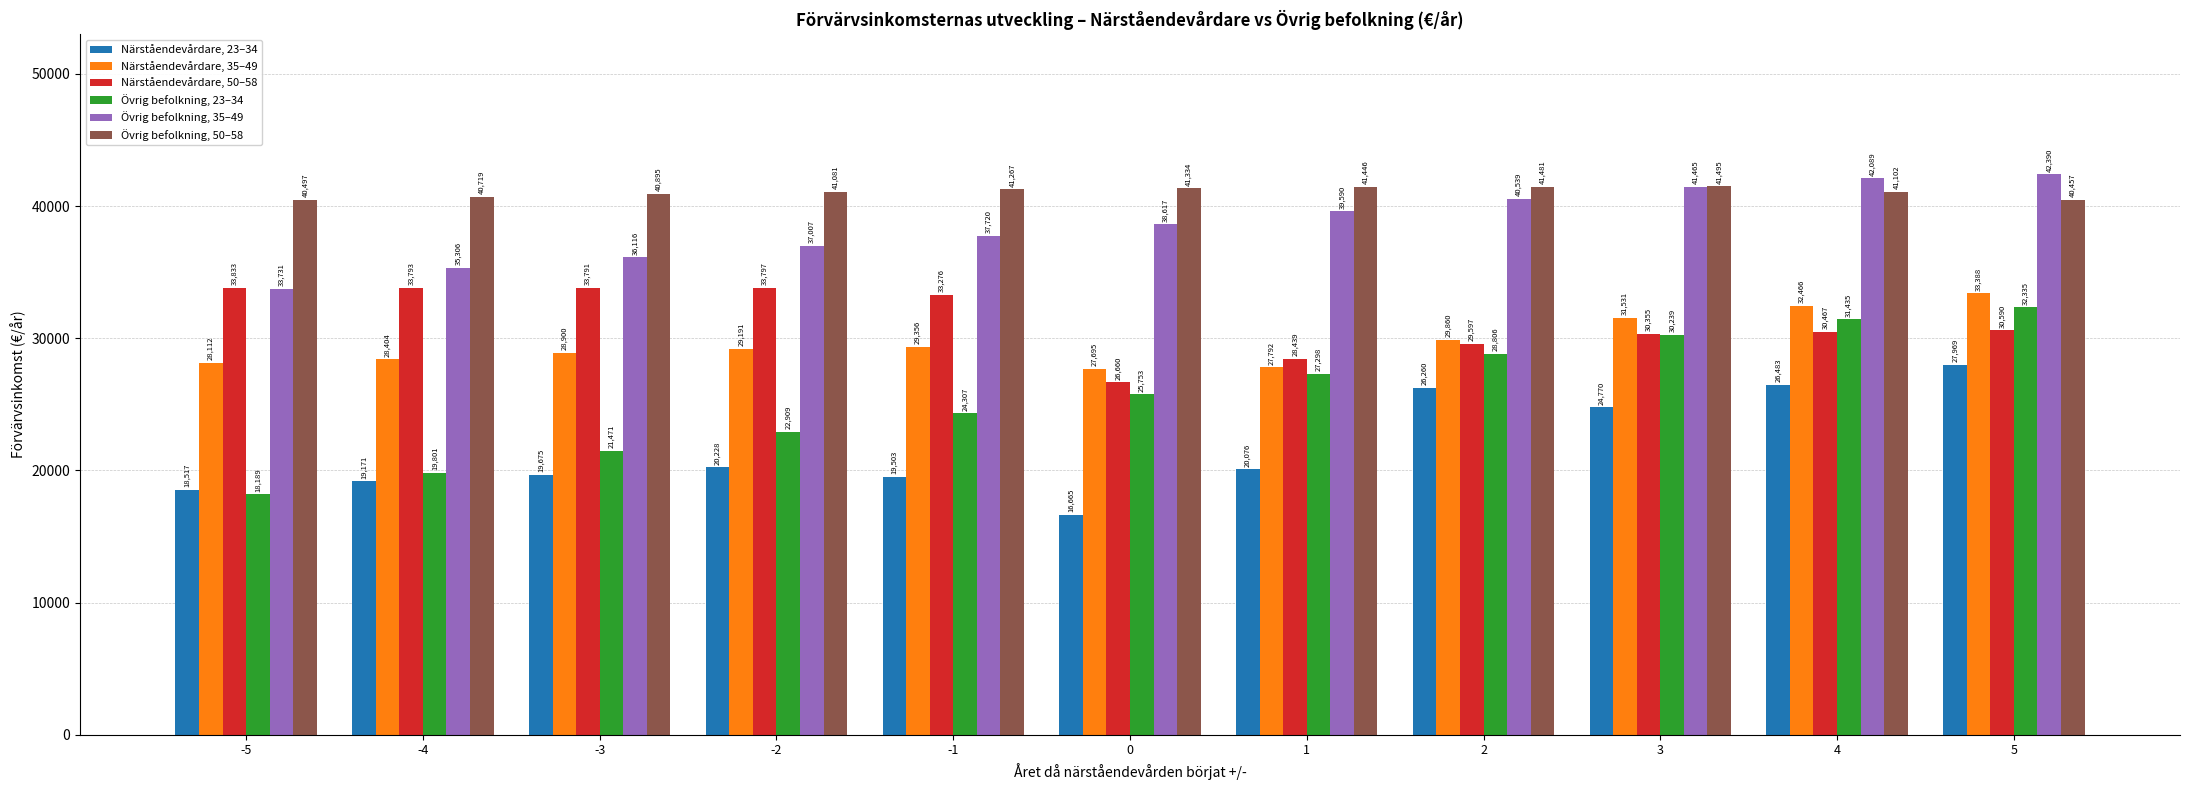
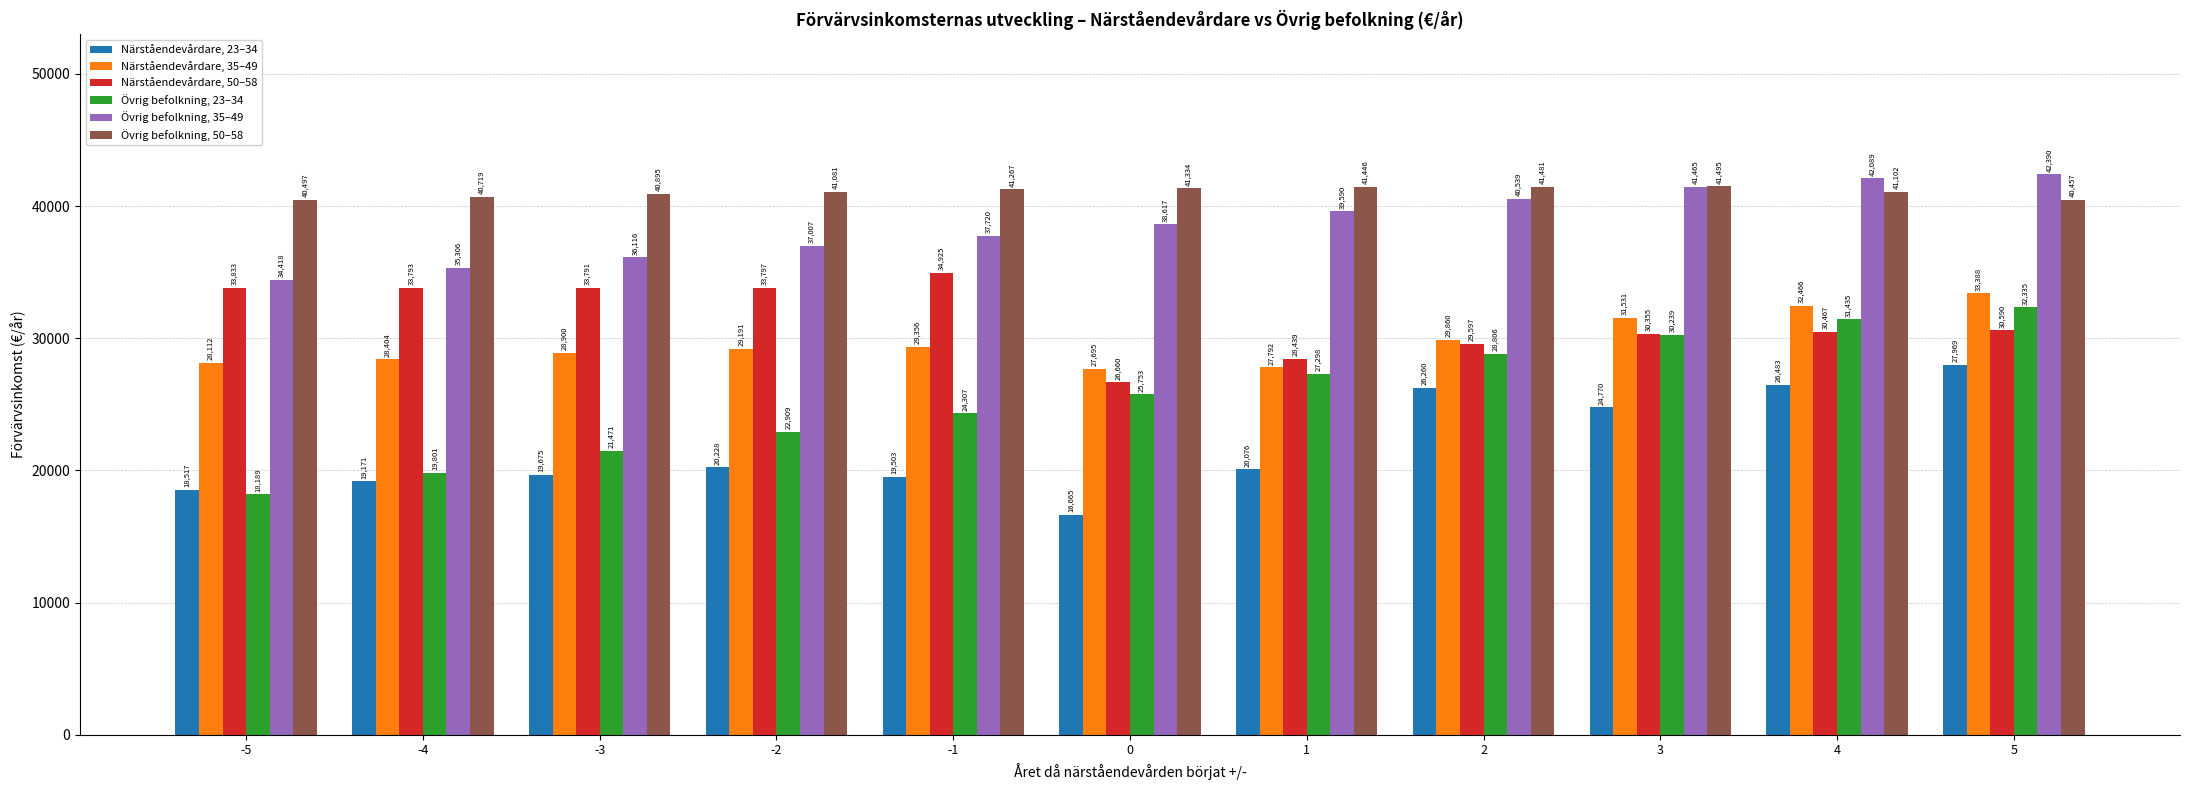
Övrig befolkning, 35–49, -5: 33,731 -> 34,418
Närståendevårdare, 50–58, -1: 33,276 -> 34,925
